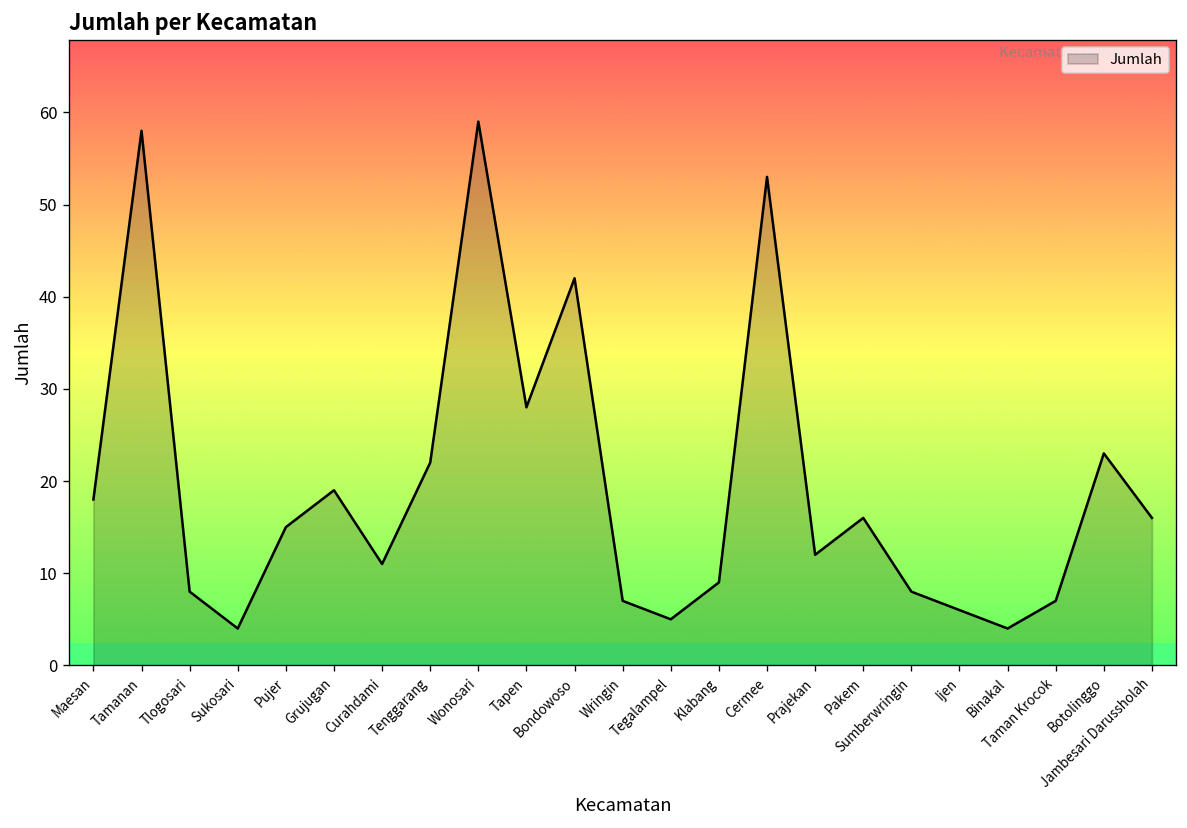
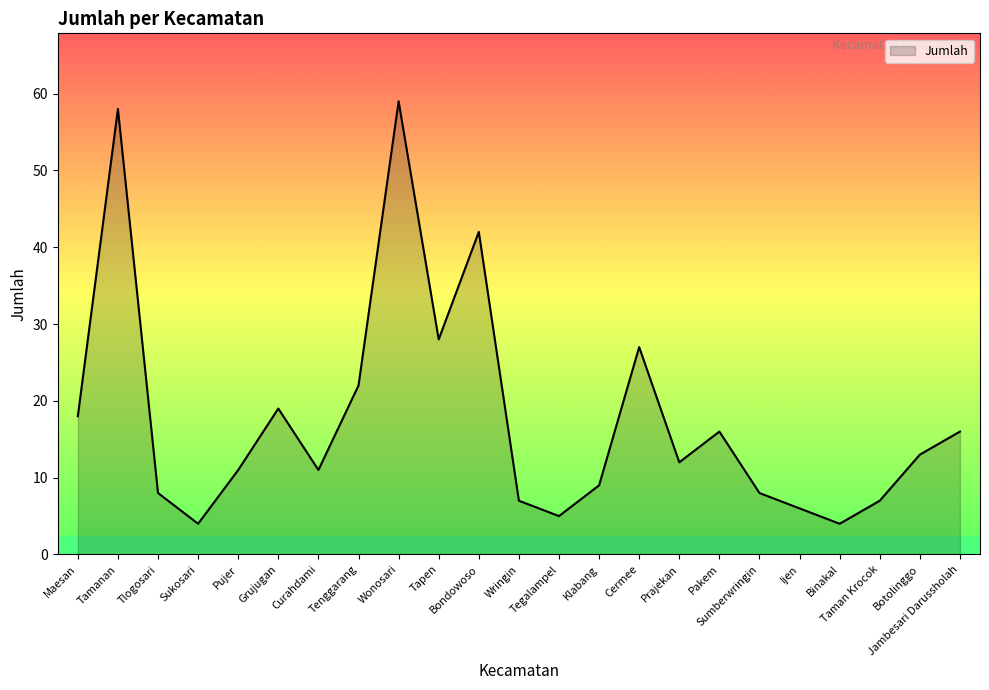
Pujer: 15 -> 11
Cermee: 53 -> 27
Botolinggo: 23 -> 13
